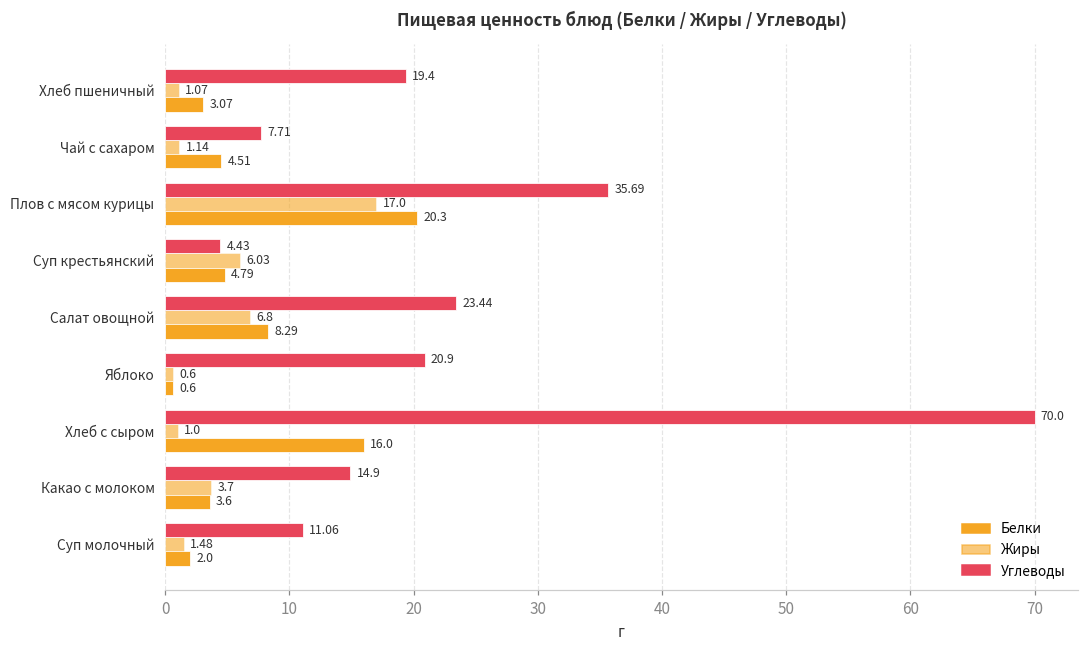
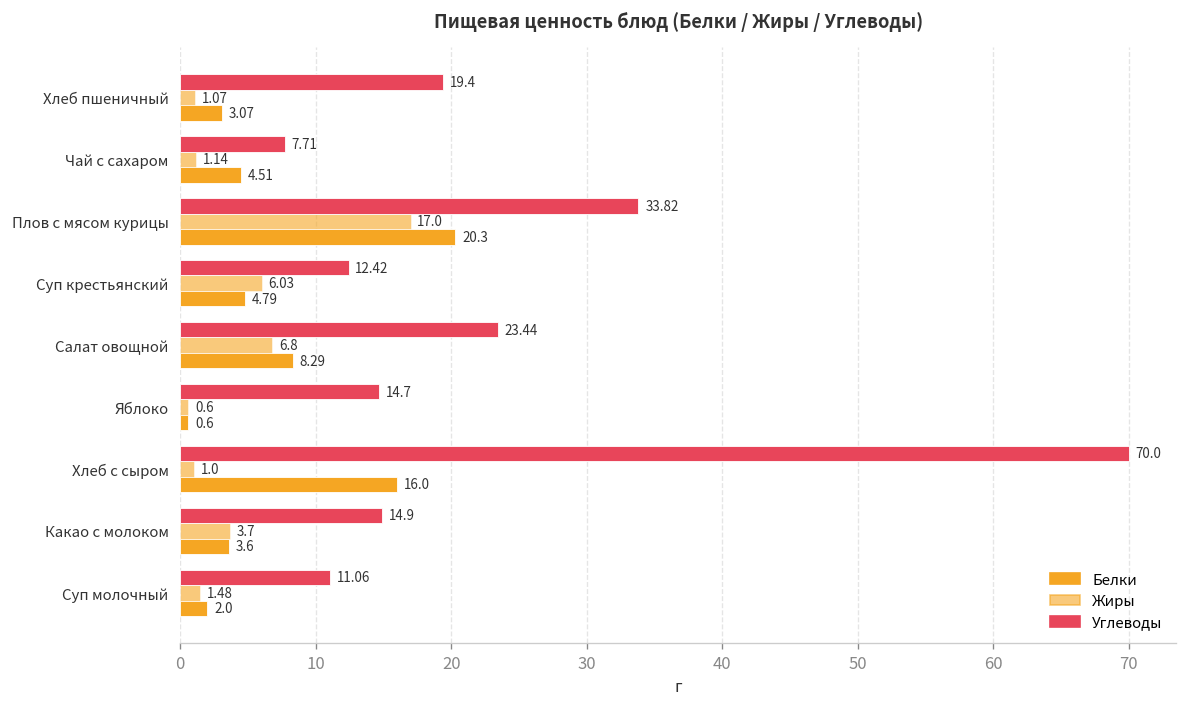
Углеводы, Плов с мясом курицы: 35.69 -> 33.82
Углеводы, Суп крестьянский: 4.43 -> 12.42
Углеводы, Яблоко: 20.9 -> 14.7
